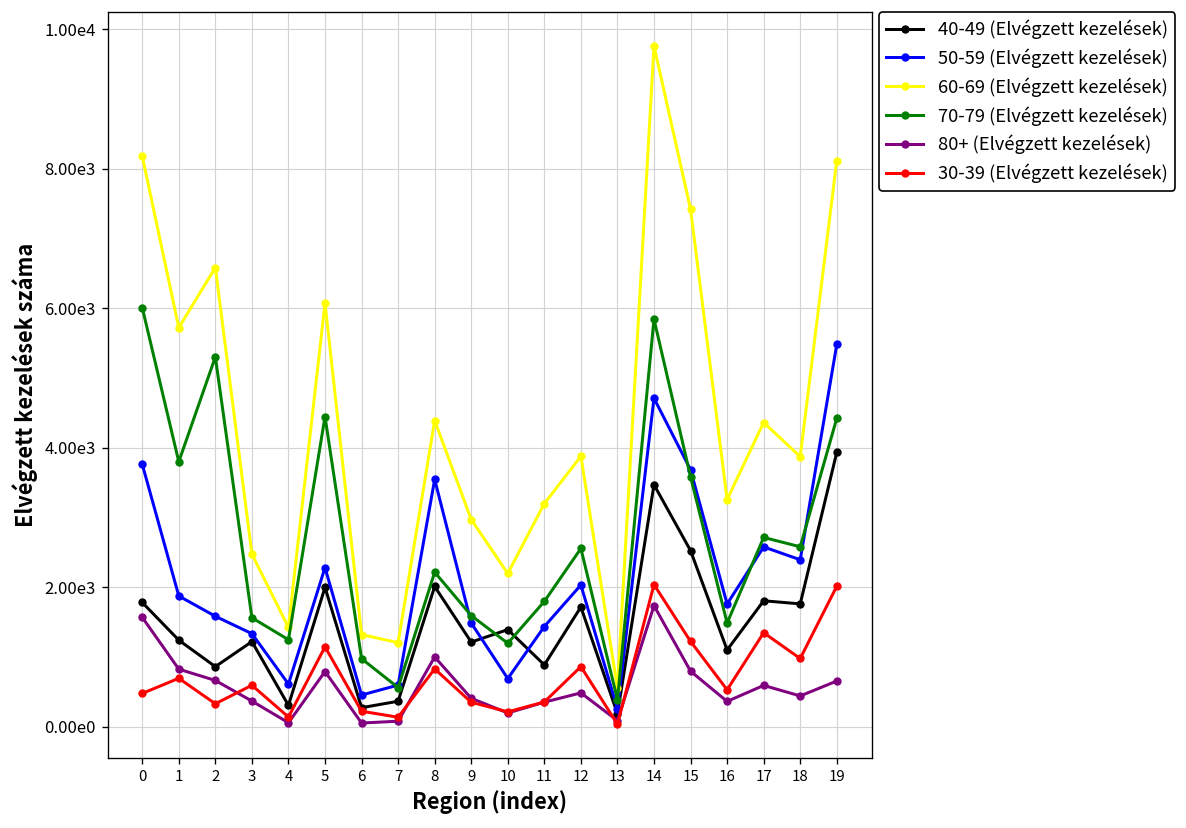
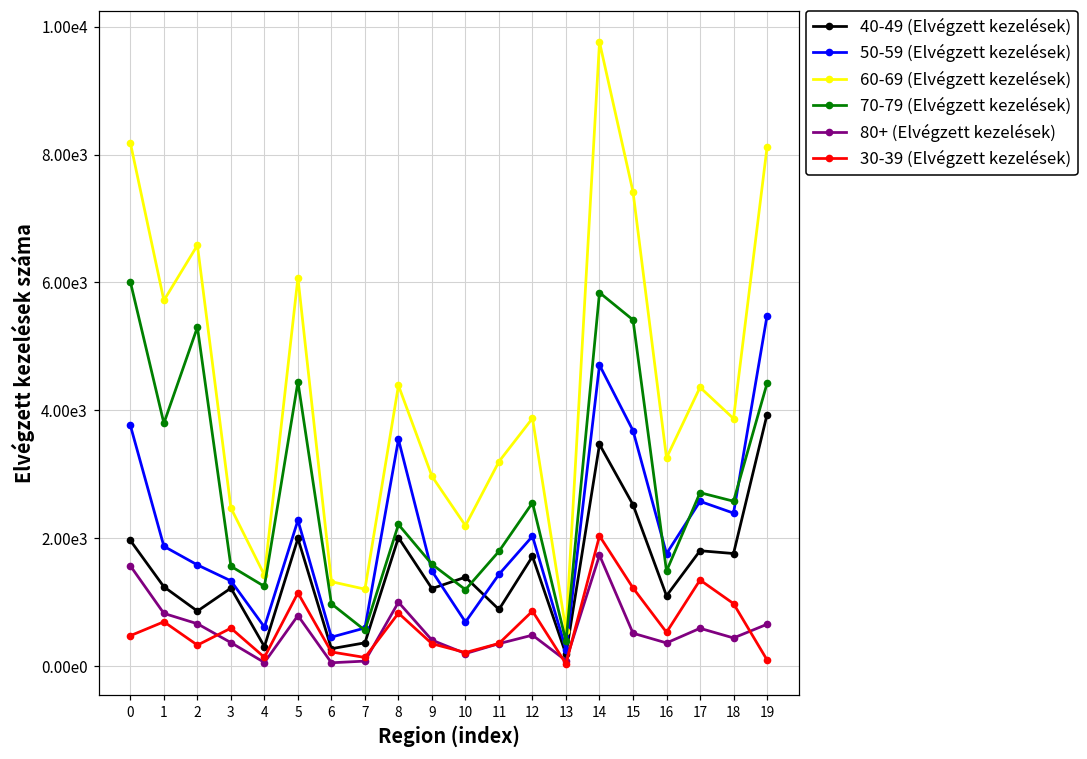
40-49 (Elvégzett kezelések), 0: 1800 -> 2000
70-79 (Elvégzett kezelések), 15: 3600 -> 5400
80+ (Elvégzett kezelések), 15: 800 -> 500
30-39 (Elvégzett kezelések), 19: 2000 -> 100
